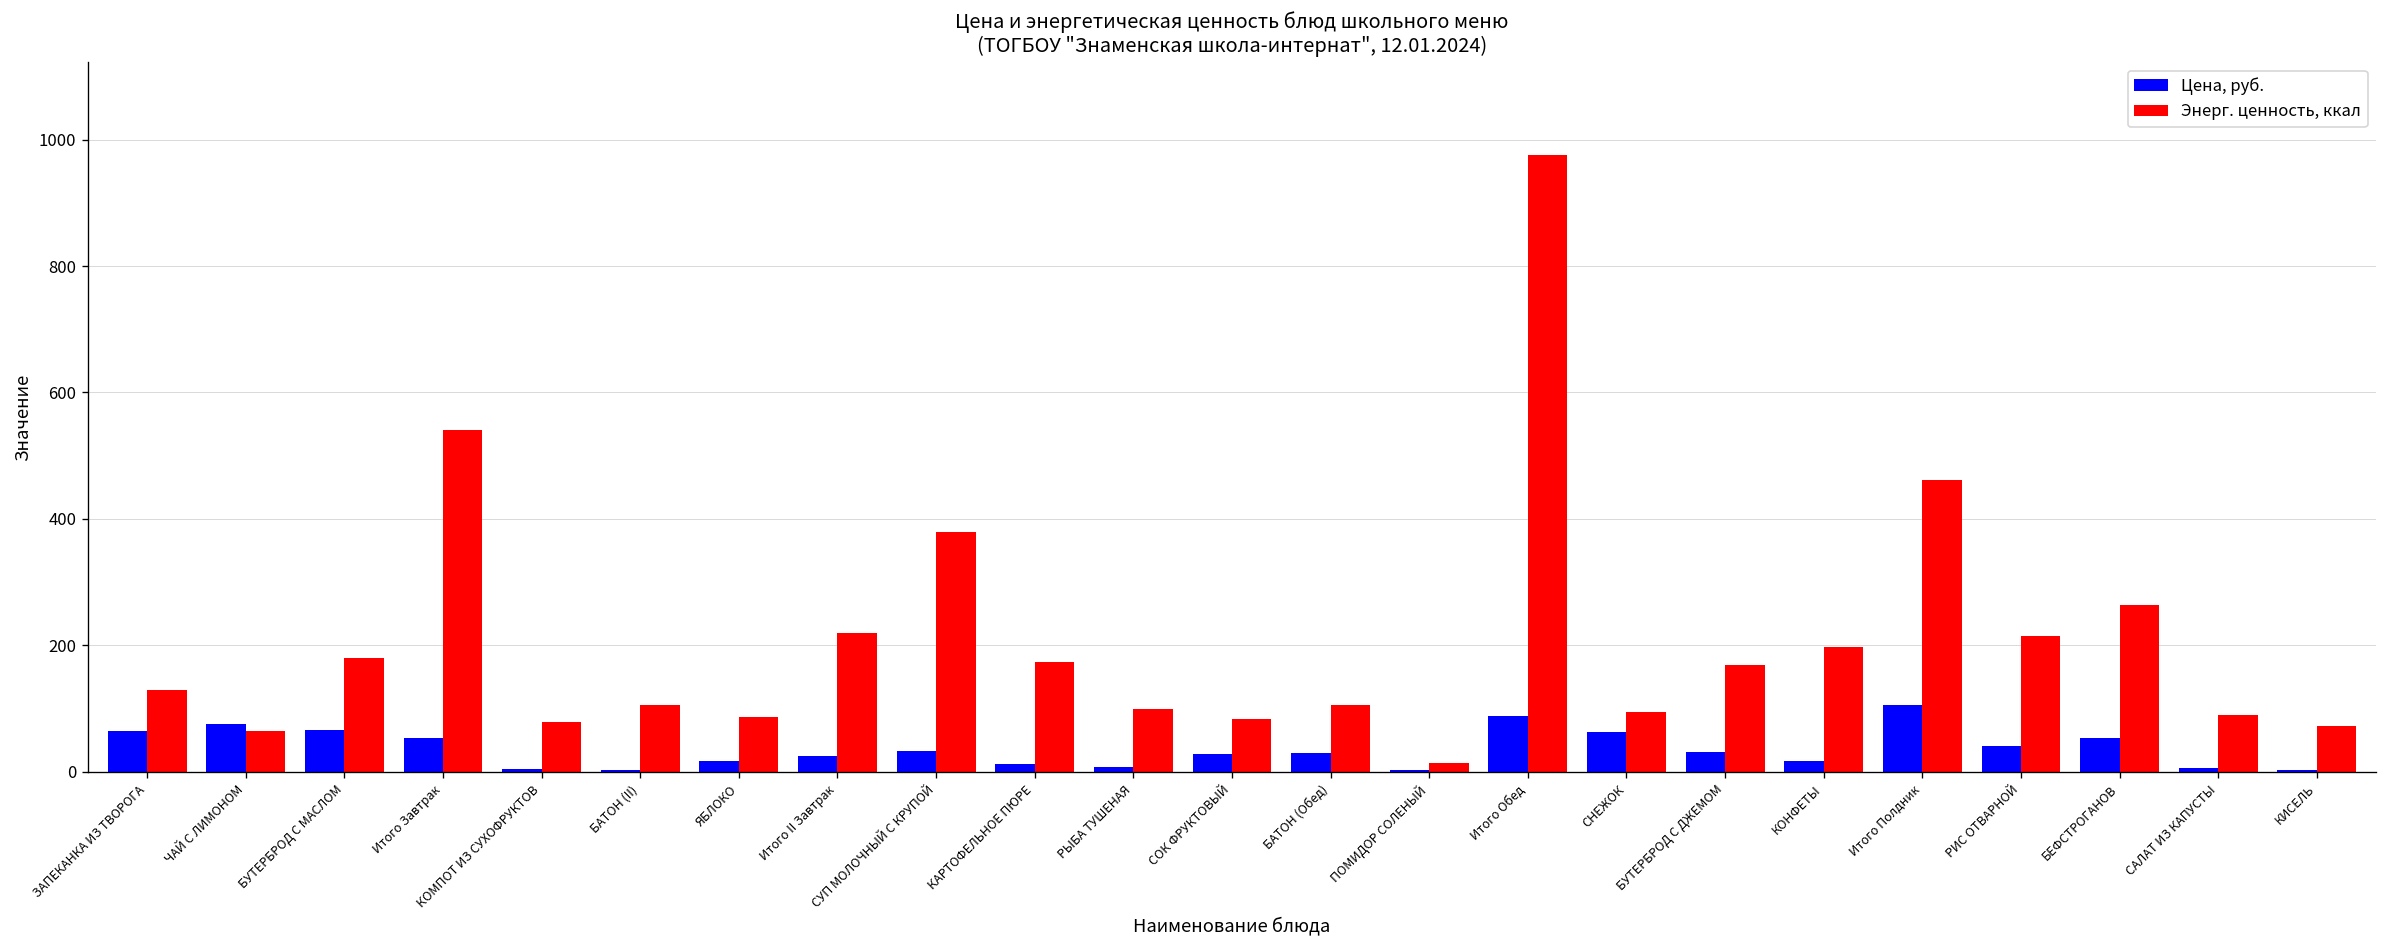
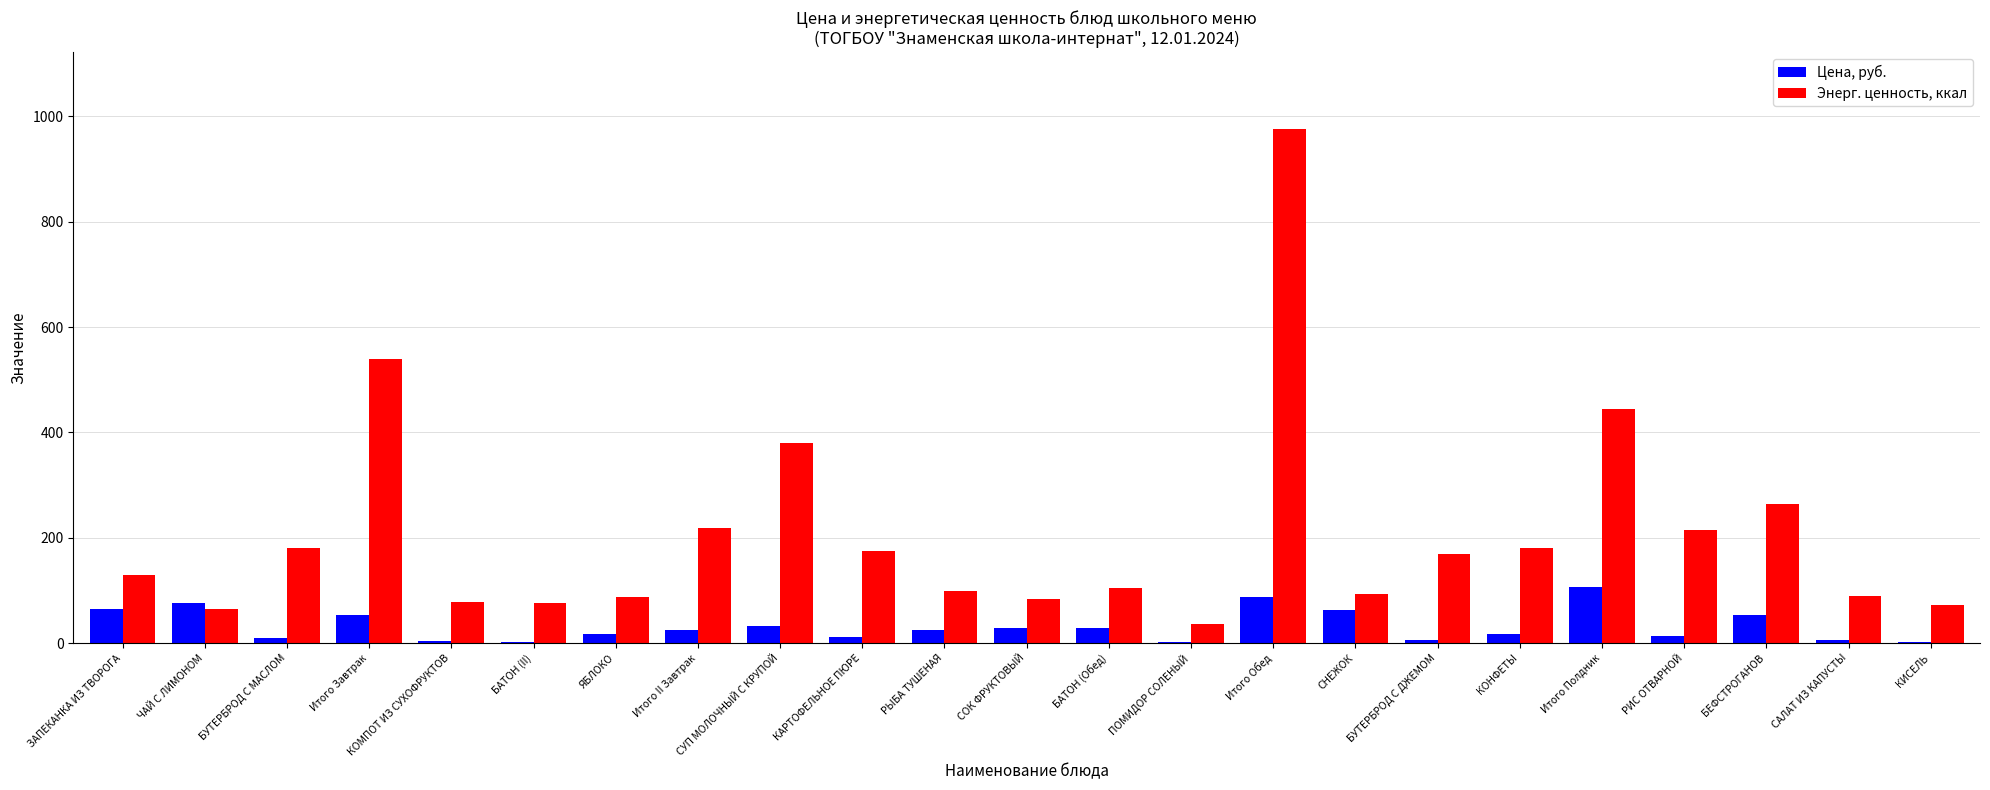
Цена, руб., БУТЕРБРОД С МАСЛОМ: 70 -> 10
Энерг. ценность, ккал, БАТОН (II): 110 -> 80
Цена, руб., РЫБА ТУШЕНАЯ: 10 -> 30
Энерг. ценность, ккал, ПОМИДОР СОЛЕНЫЙ: 10 -> 40
Цена, руб., БУТЕРБРОД С ДЖЕМОМ: 30 -> 10
Энерг. ценность, ккал, КОНФЕТЫ: 200 -> 180
Энерг. ценность, ккал, Итого Полдник: 460 -> 440
Цена, руб., РИС ОТВАРНОЙ: 40 -> 10
